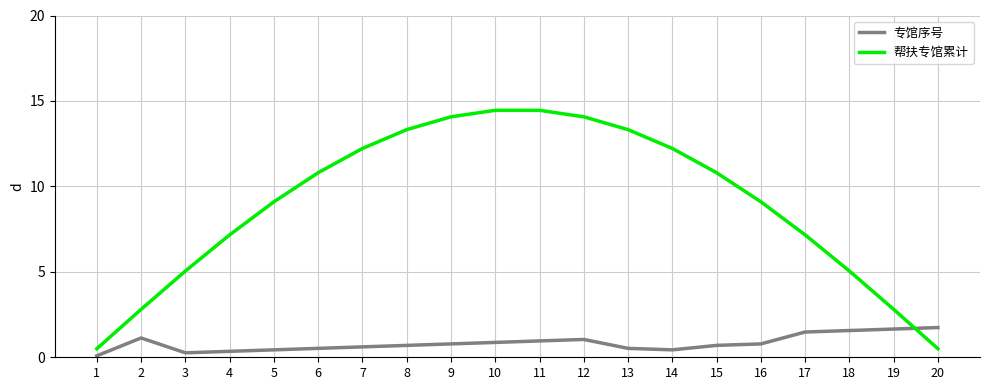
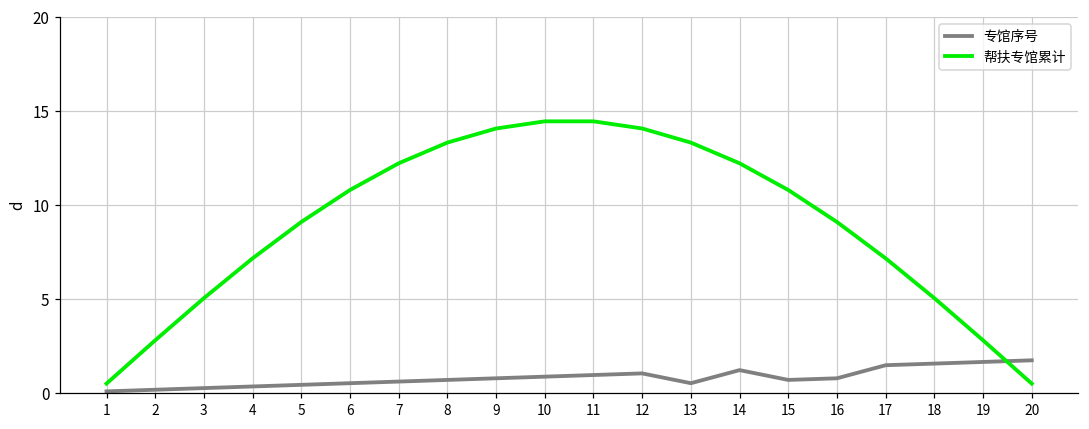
专馆序号, 2: 1.1 -> 0.2
专馆序号, 14: 0.4 -> 1.2
